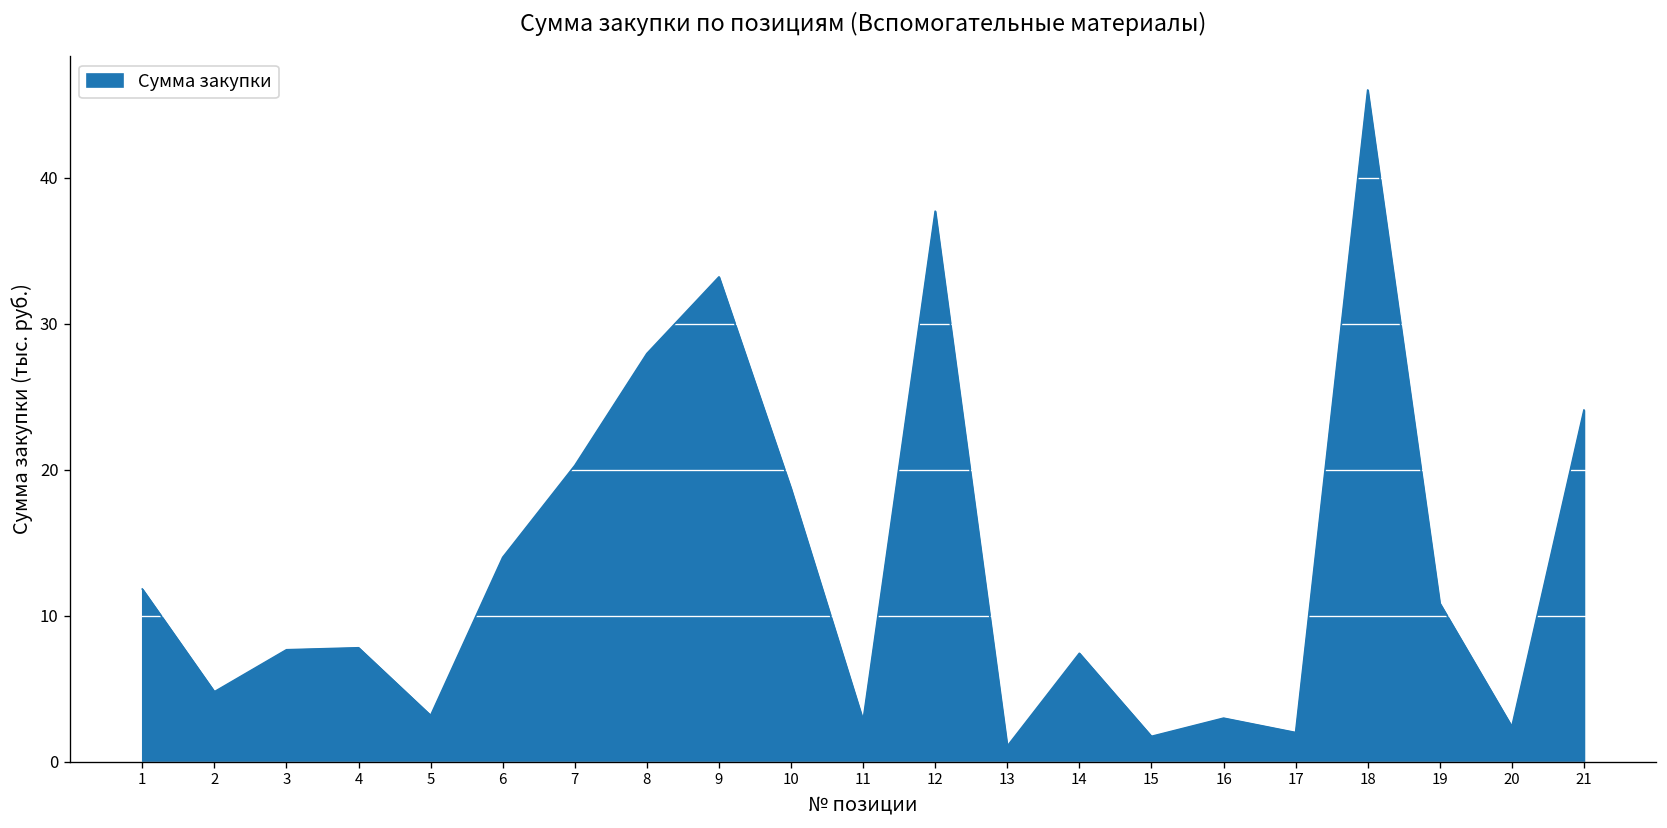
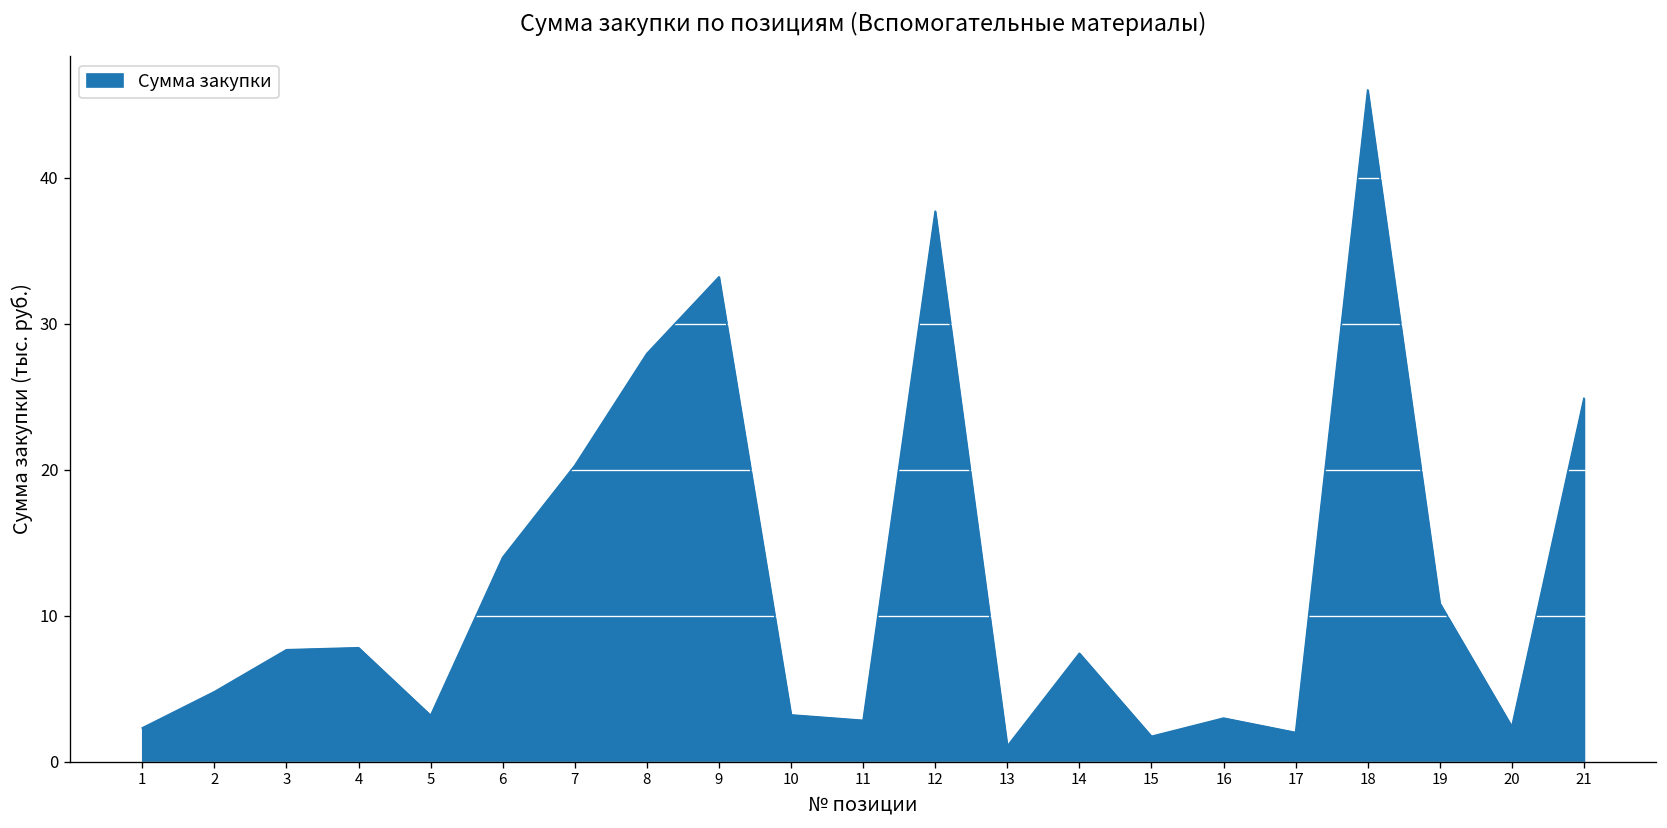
1: 11.8 -> 2.3
10: 18.7 -> 3.2
21: 24.1 -> 24.9
